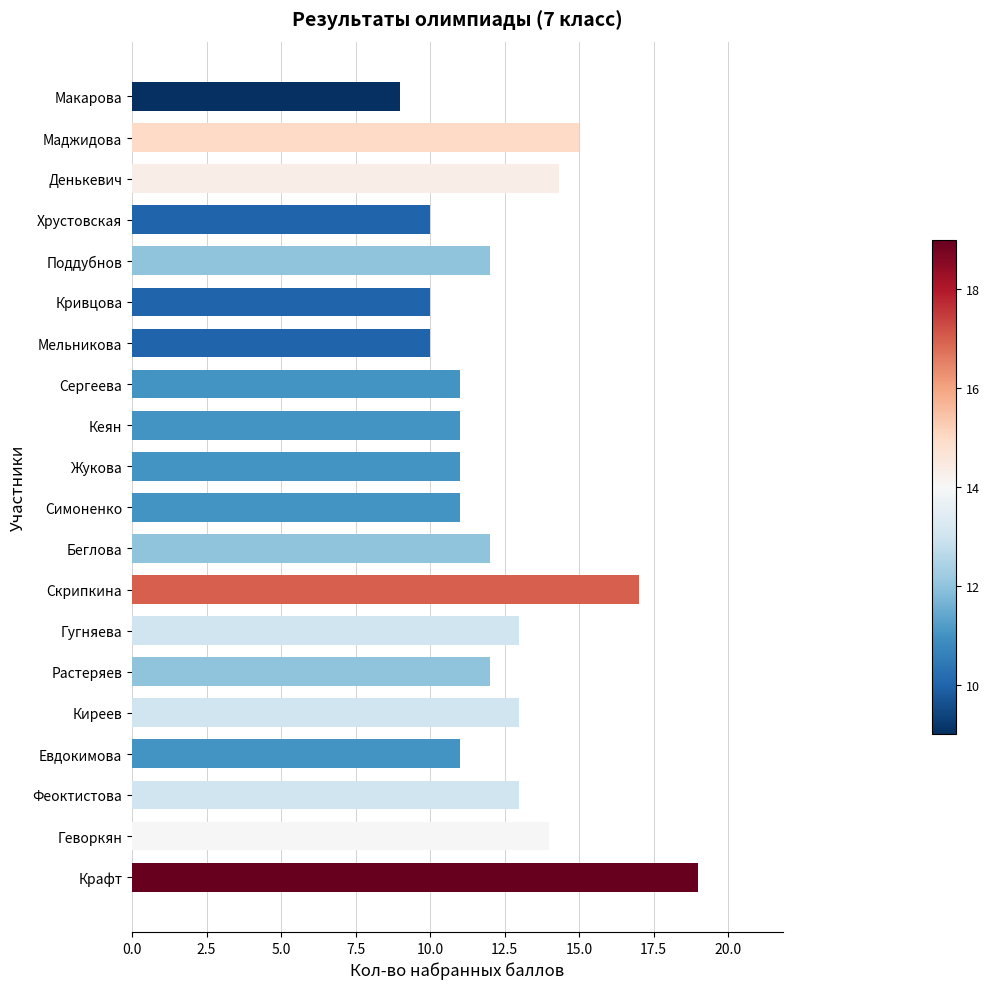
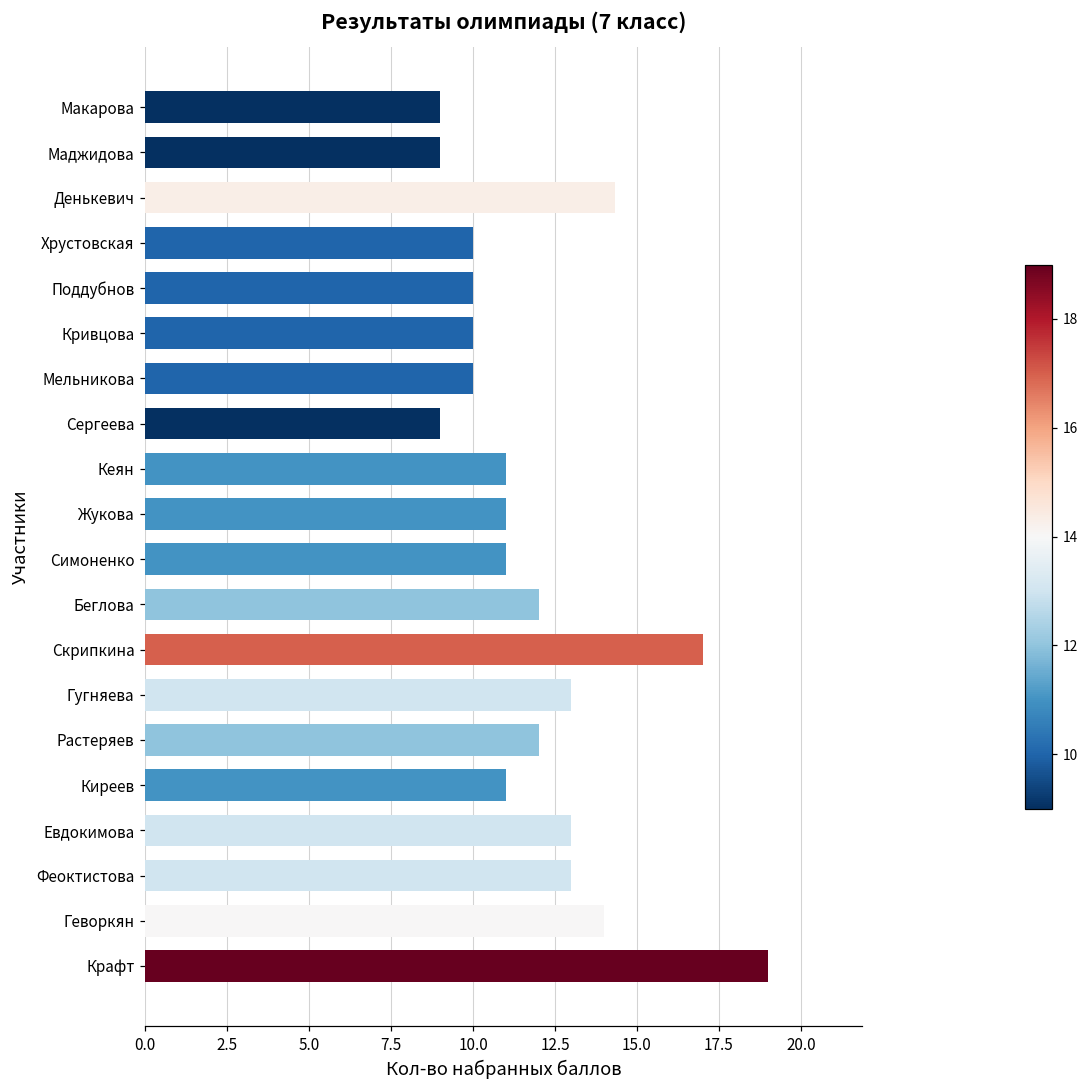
Маджидова: 15 -> 9
Поддубнов: 12 -> 10
Сергеева: 11 -> 9
Киреев: 13 -> 11
Евдокимова: 11 -> 13
